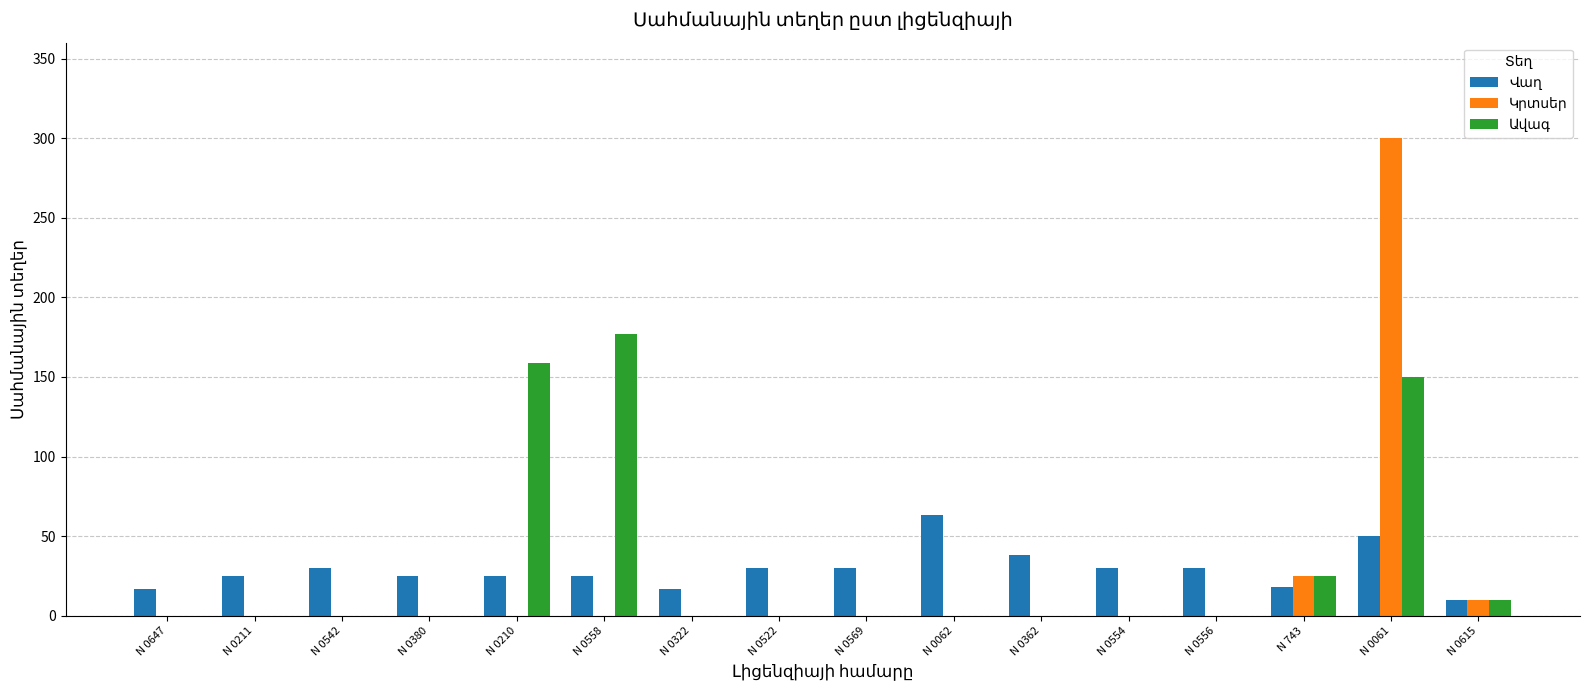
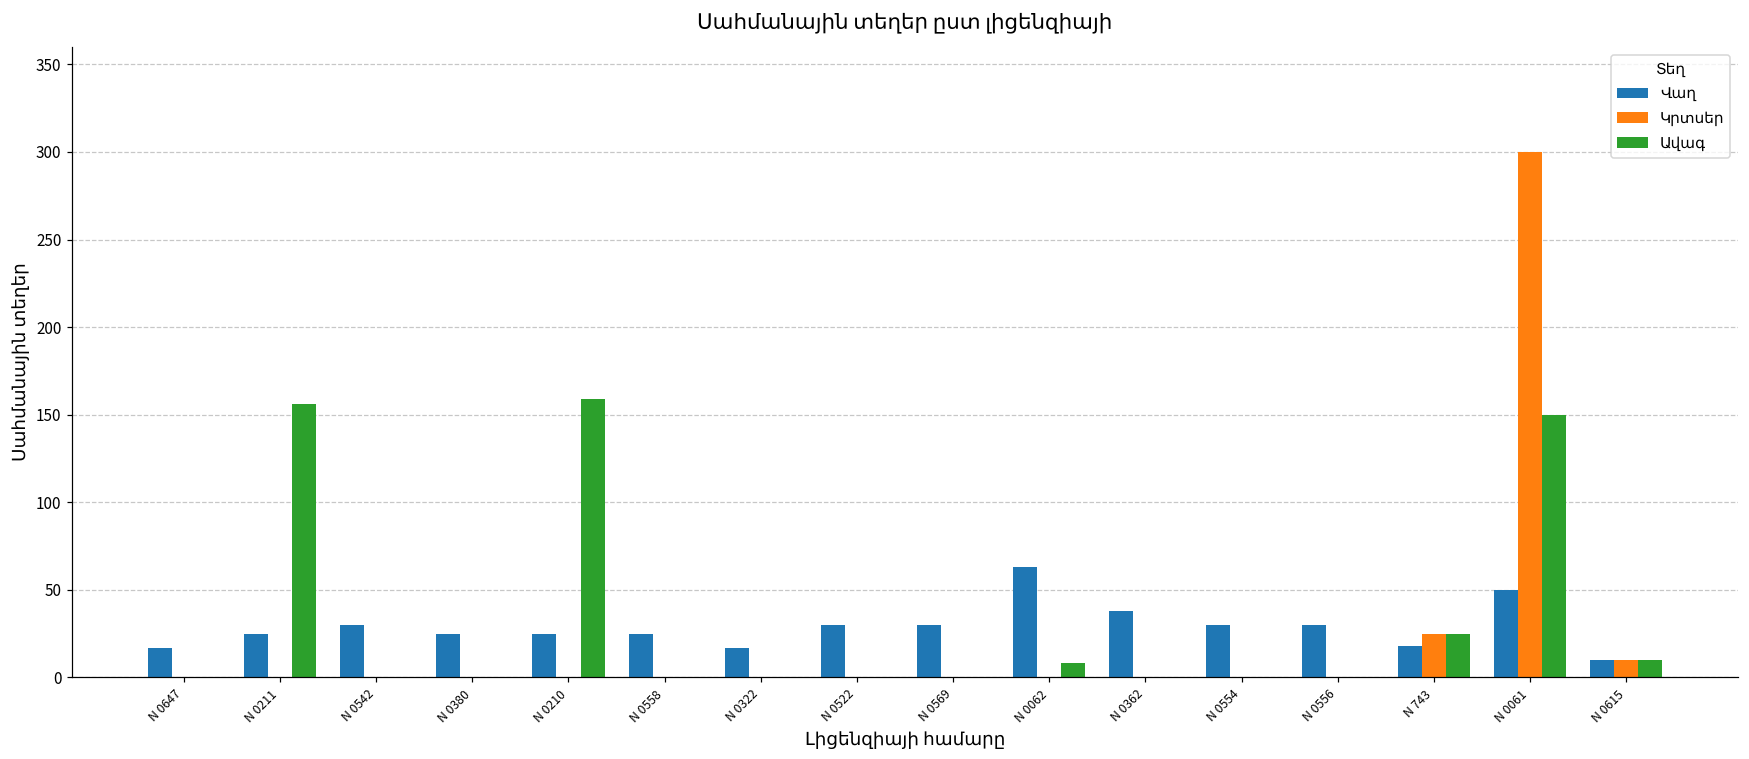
Ավագ, N 0211: 0 -> 156
Ավագ, N 0558: 177 -> 0
Ավագ, N 0062: 0 -> 8
